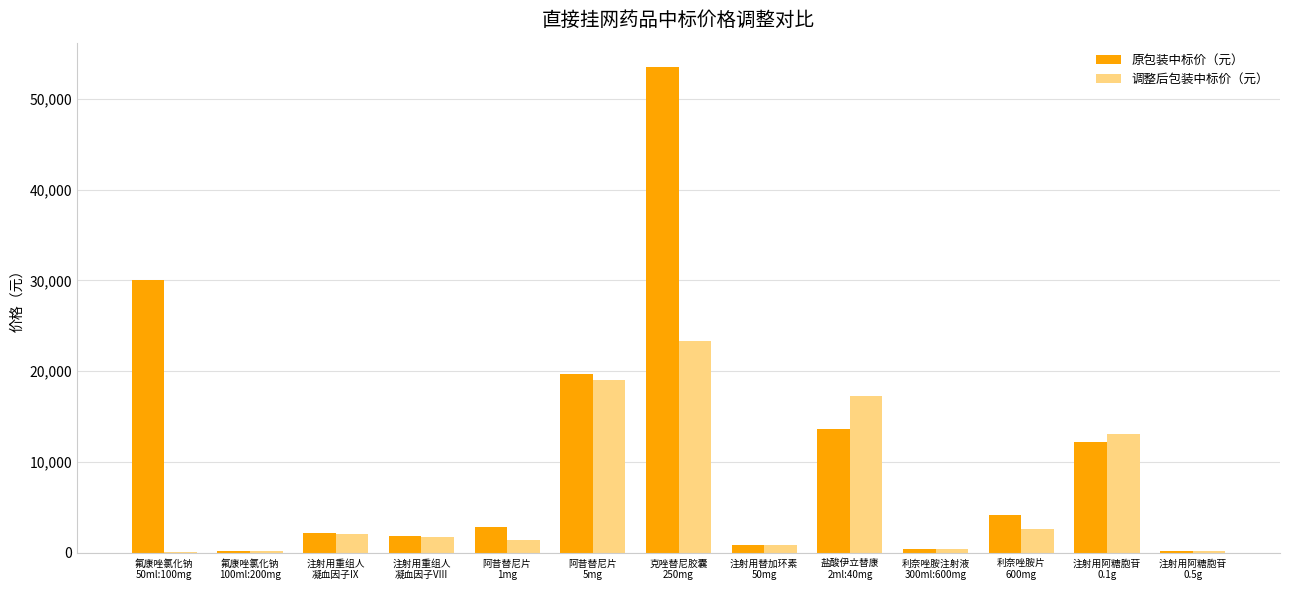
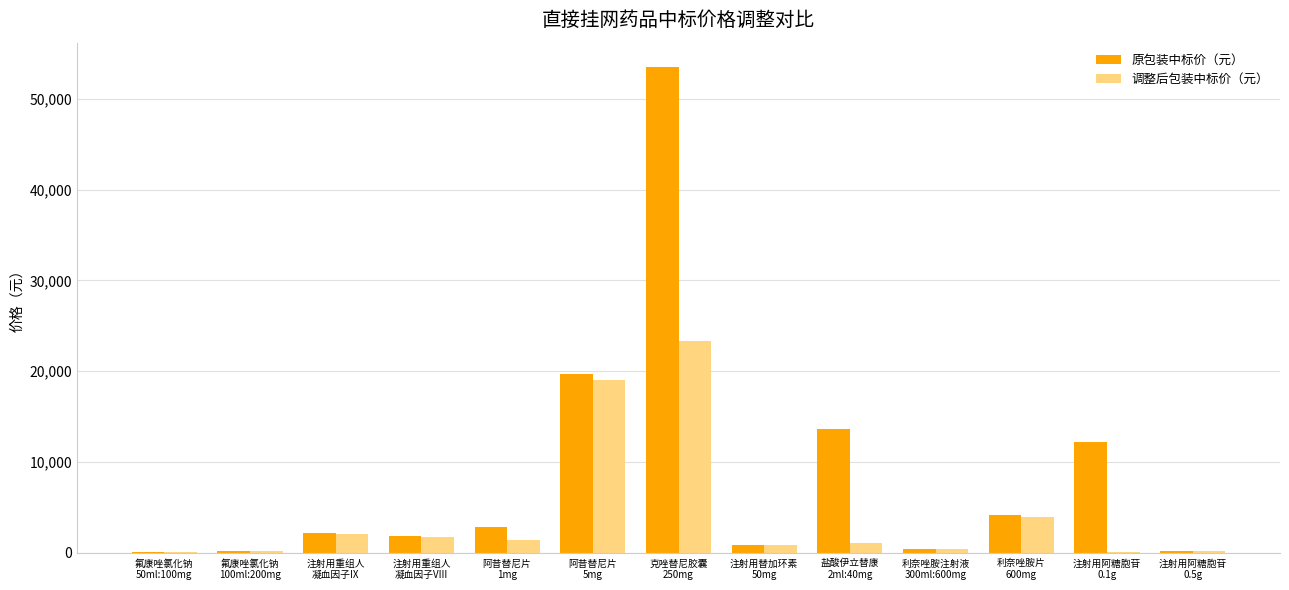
原包装中标价（元）, 氟康唑氯化钠 50ml:100mg: 30,000 -> 0
调整后包装中标价（元）, 盐酸伊立替康 2ml:40mg: 17,000 -> 1,000
调整后包装中标价（元）, 利奈唑胺片 600mg: 3,000 -> 4,000
调整后包装中标价（元）, 注射用阿糖胞苷 0.1g: 13,000 -> 0
